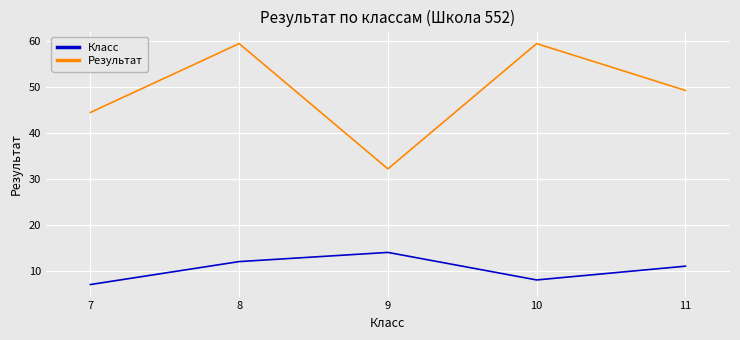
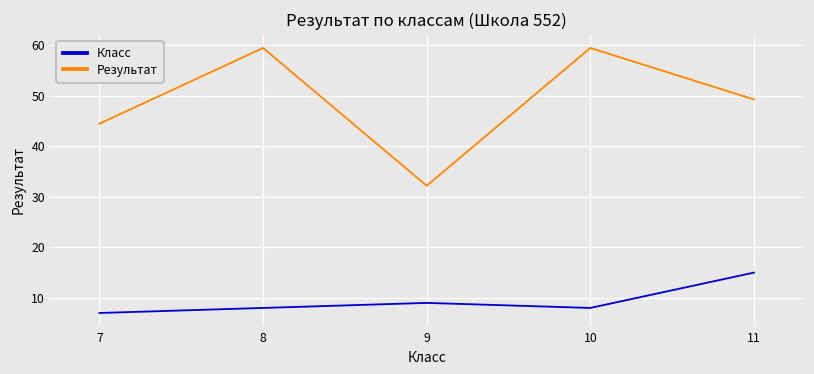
Класс, 8: 12 -> 8
Класс, 9: 14 -> 9
Класс, 11: 11 -> 15
